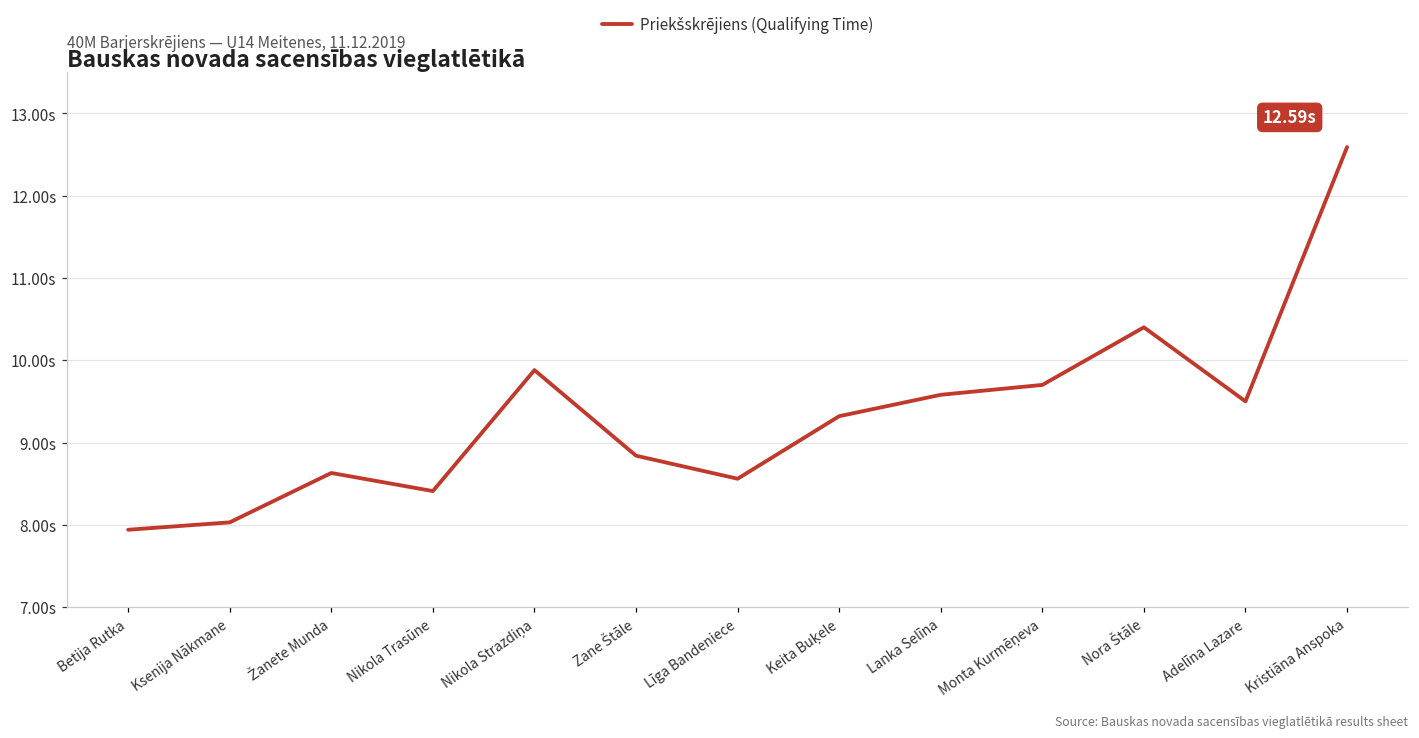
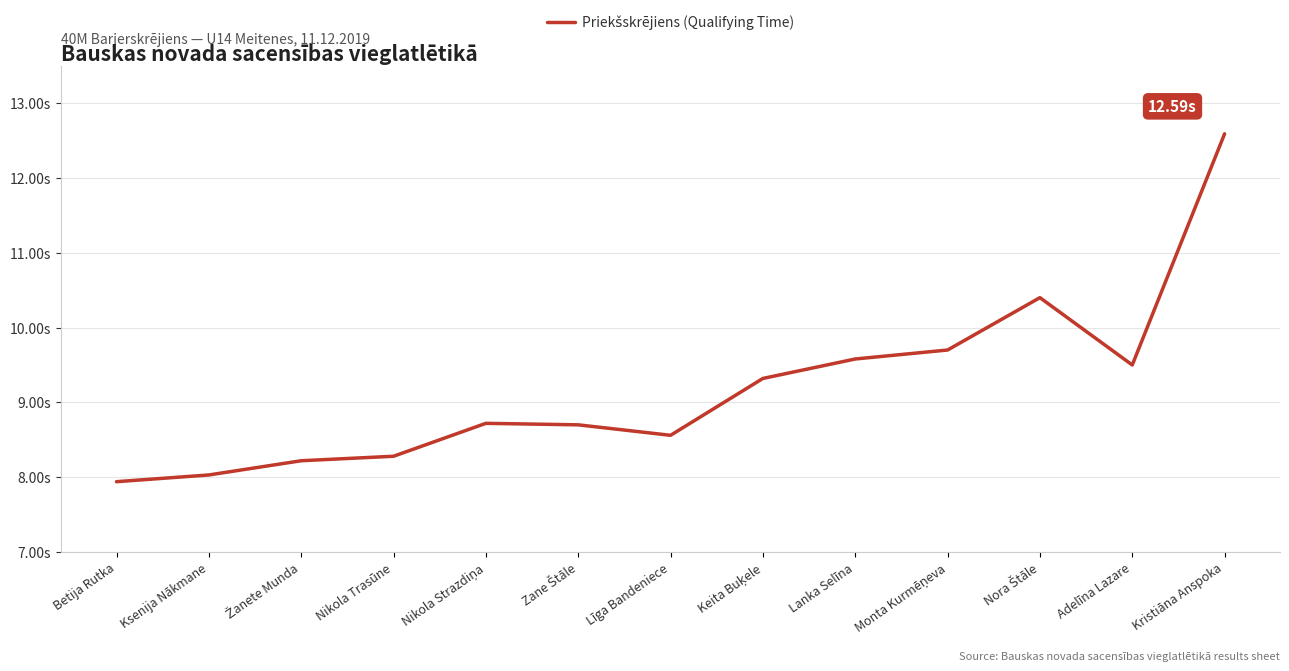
Žanete Munda: 8.6s -> 8.2s
Nikola Trasūne: 8.4s -> 8.3s
Nikola Strazdiņa: 9.9s -> 8.7s
Zane Štāle: 8.8s -> 8.7s
